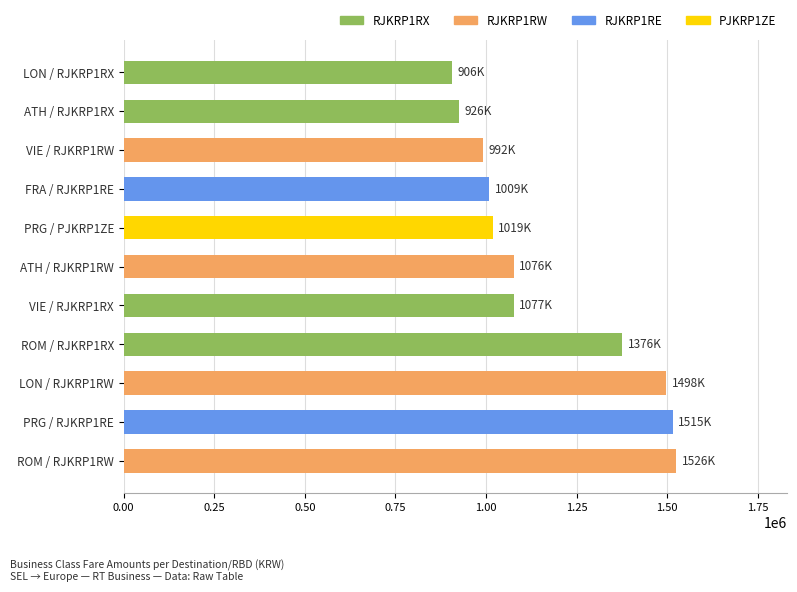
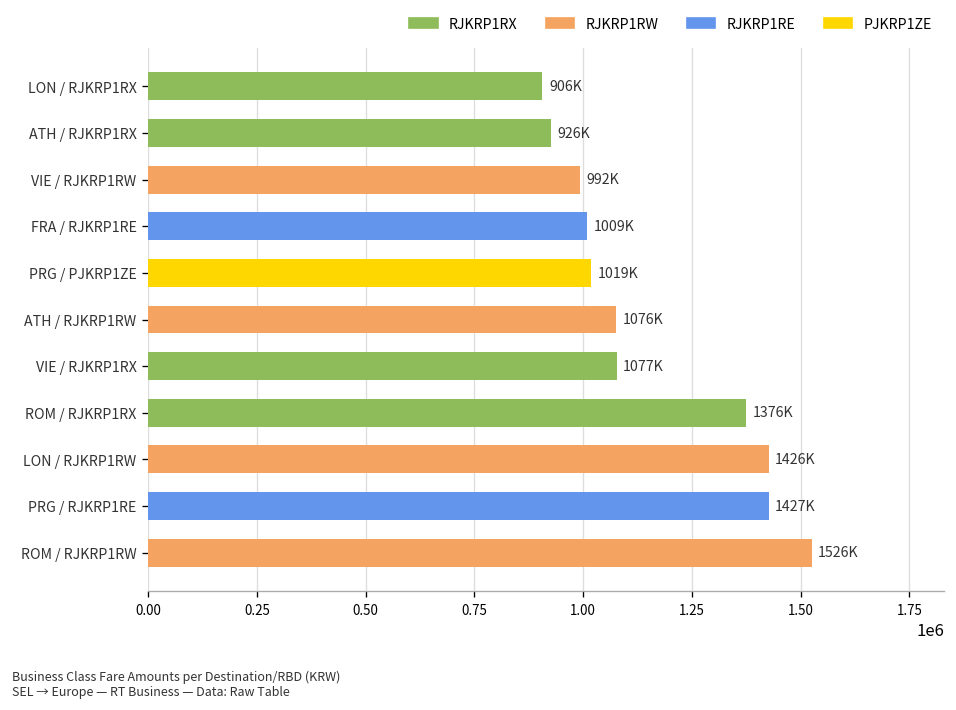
LON / RJKRP1RW: 1498K -> 1426K
PRG / RJKRP1RE: 1515K -> 1427K
